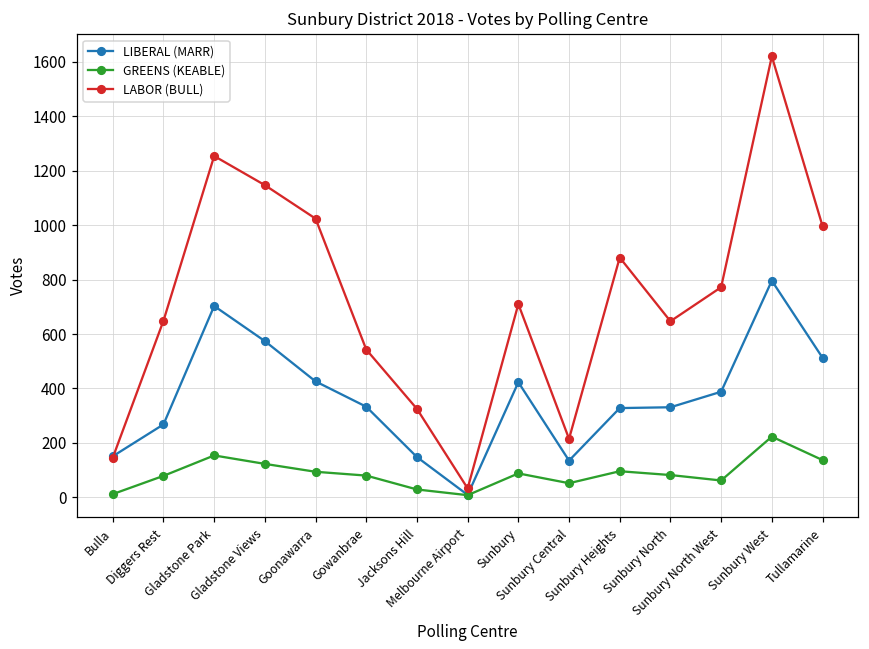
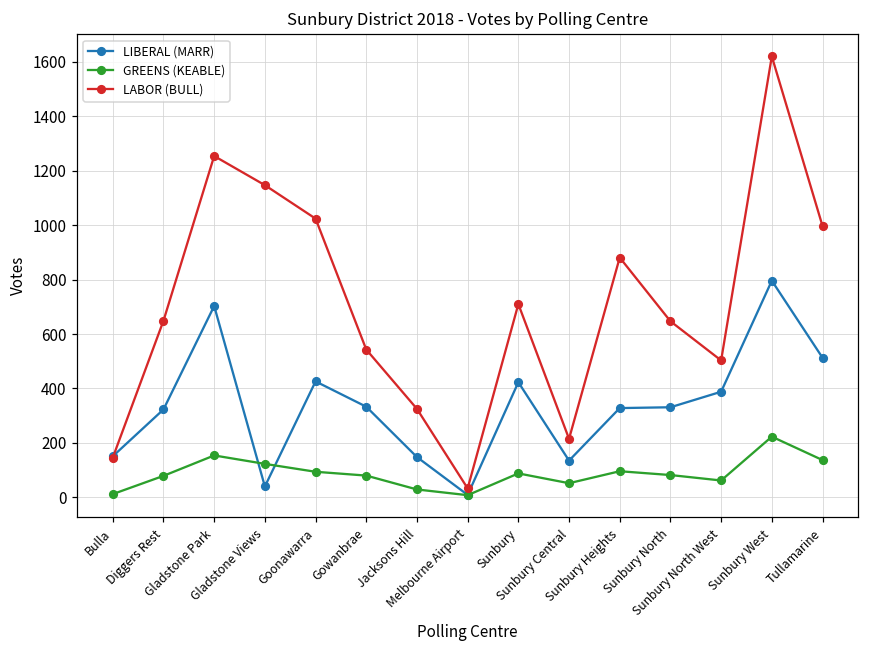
LIBERAL (MARR), Diggers Rest: 270 -> 320
LIBERAL (MARR), Gladstone Views: 570 -> 40
LABOR (BULL), Sunbury North West: 770 -> 500
